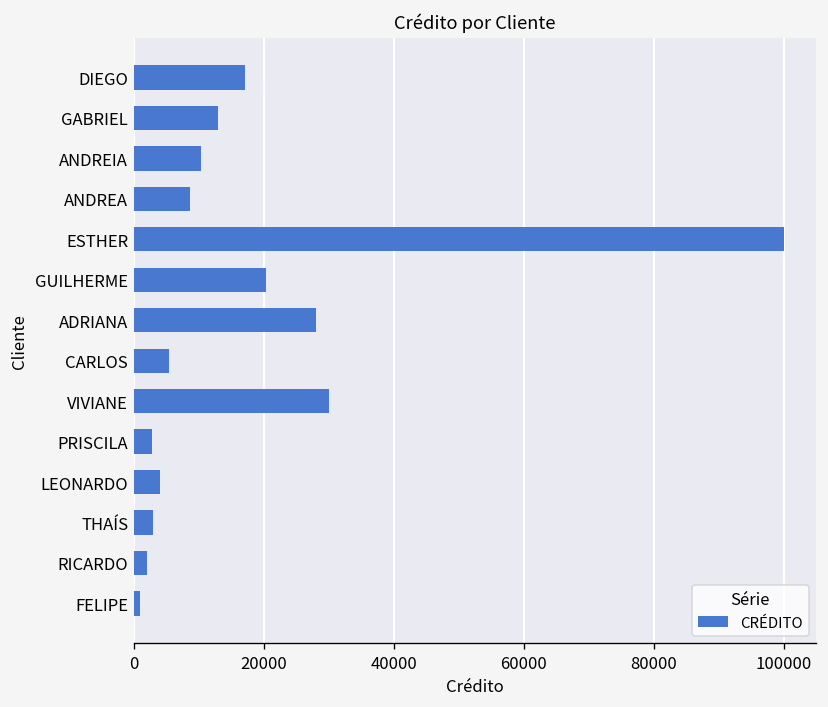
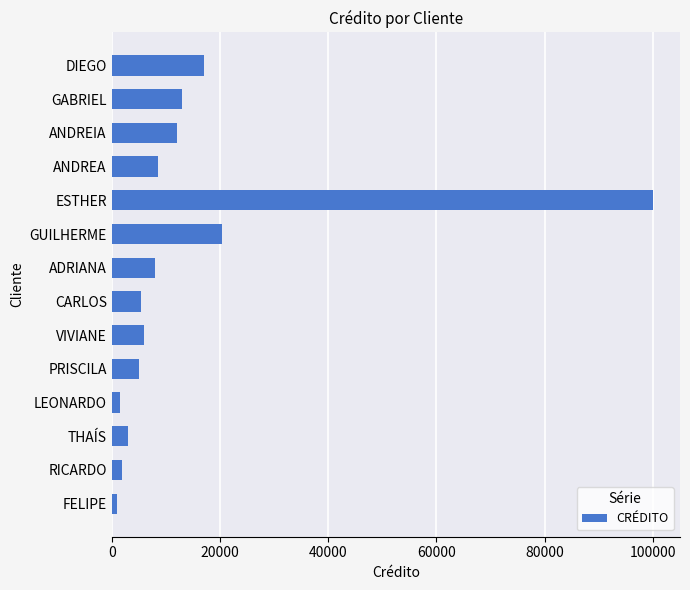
ANDREIA: 10000 -> 12000
ADRIANA: 28000 -> 8000
VIVIANE: 30000 -> 6000
PRISCILA: 3000 -> 5000
LEONARDO: 4000 -> 1000
